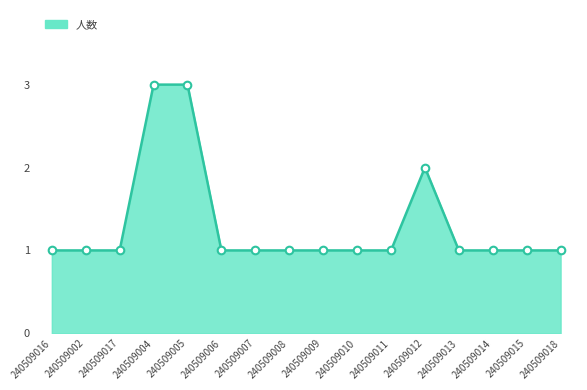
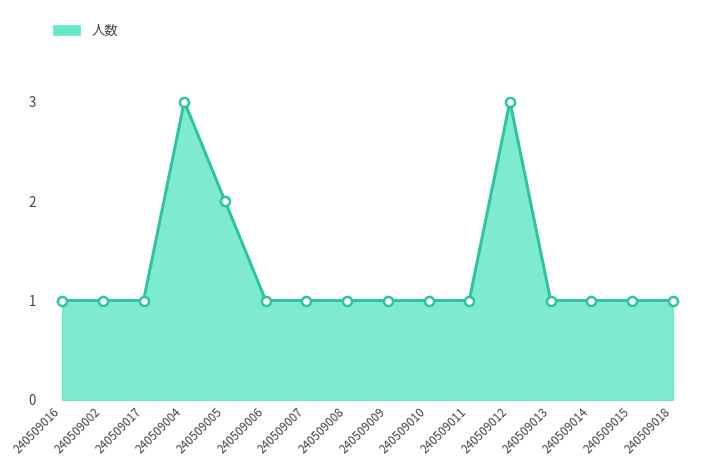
240509005: 3 -> 2
240509012: 2 -> 3
